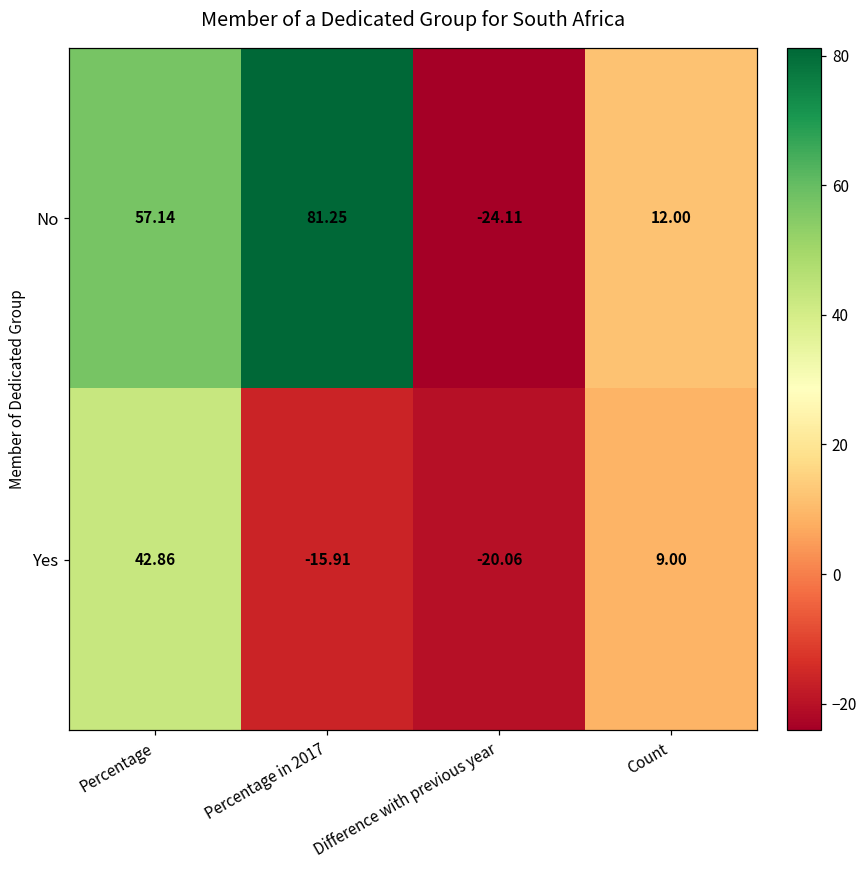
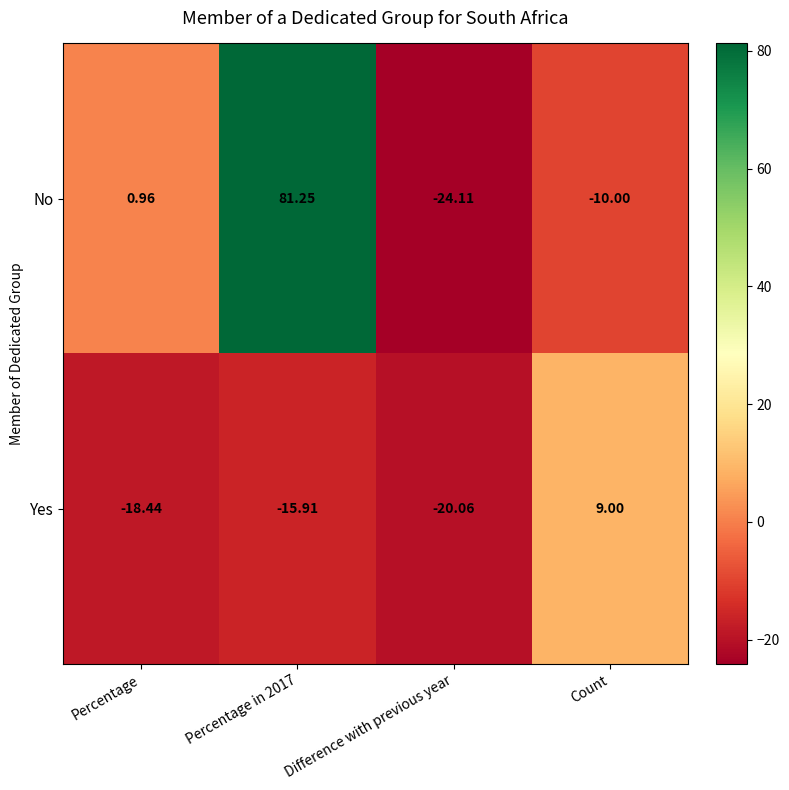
No, Percentage: 57.14 -> 0.96
No, Count: 12.00 -> -10.00
Yes, Percentage: 42.86 -> -18.44
